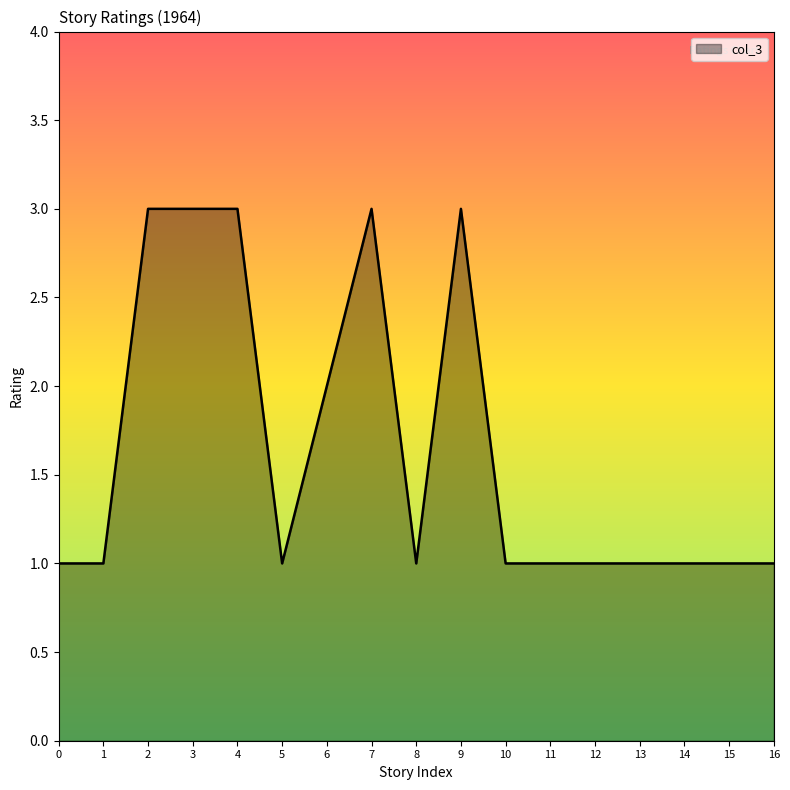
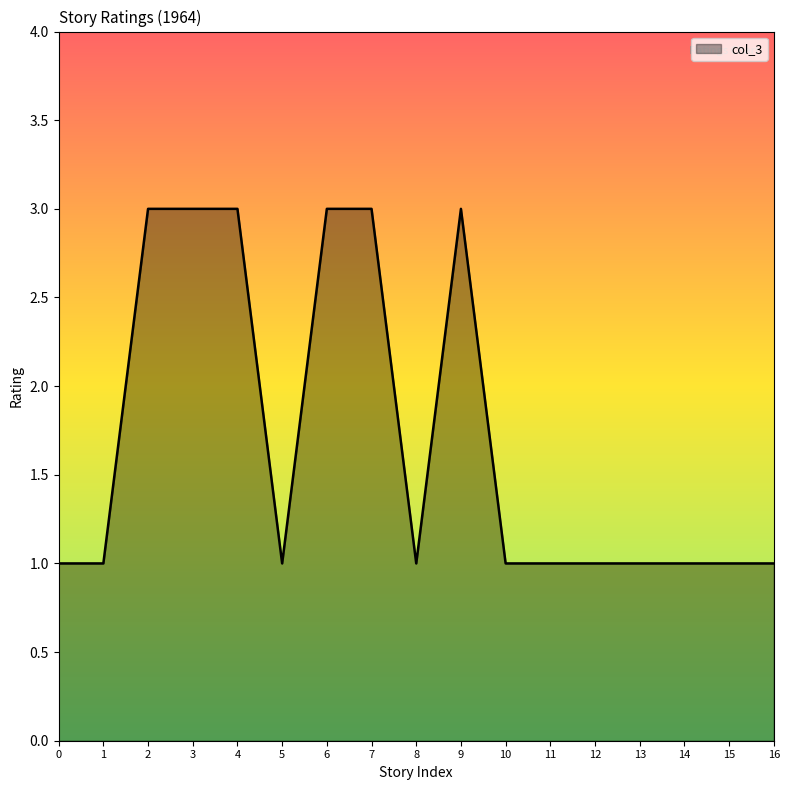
6: 2 -> 3
